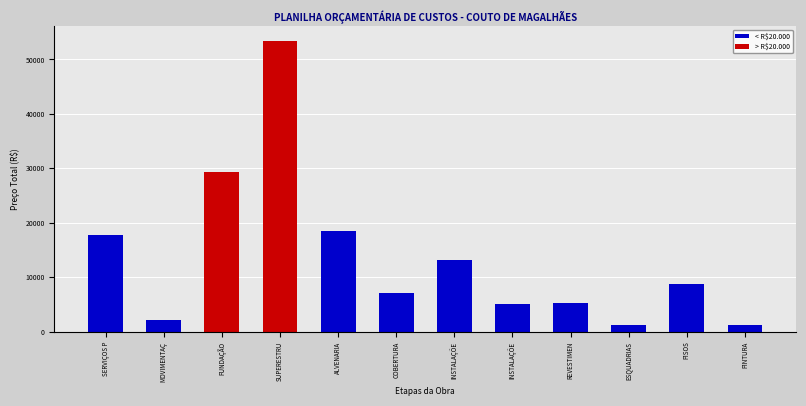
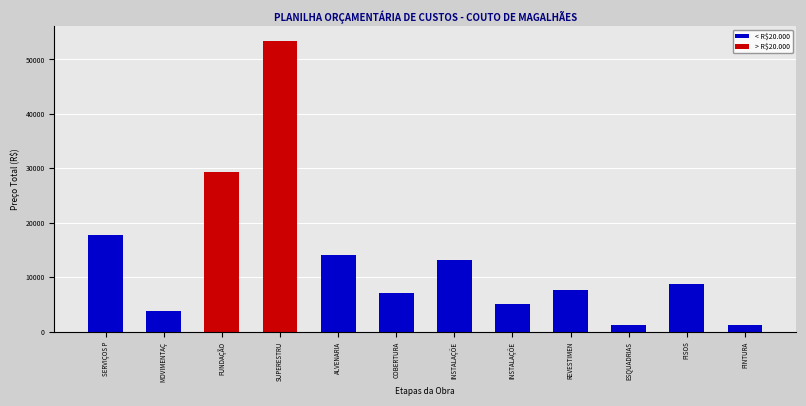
MOVIMENTAÇ: 2000 -> 4000
ALVENARIA: 18000 -> 14000
REVESTIMEN: 5000 -> 8000
